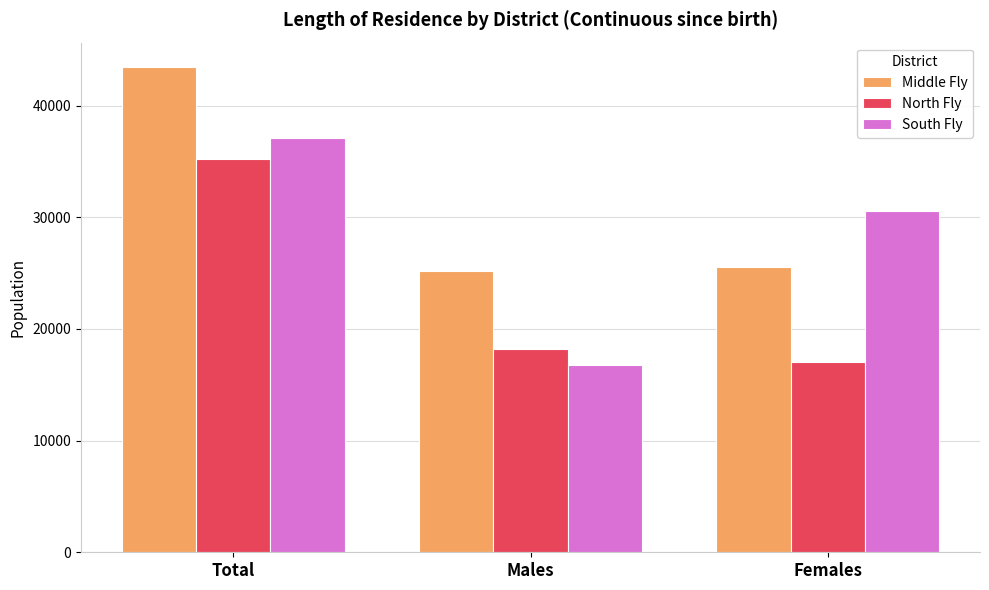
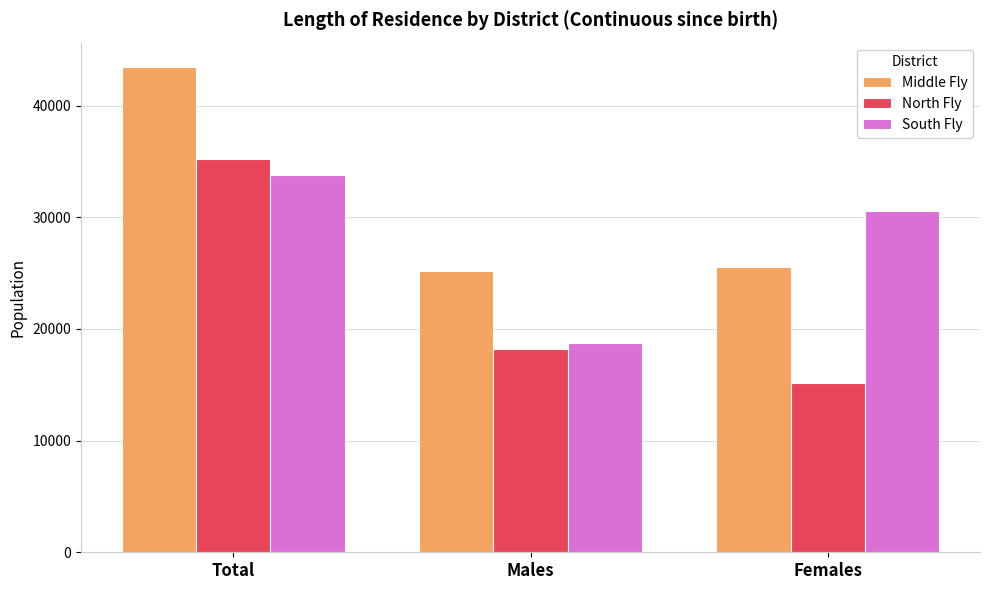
South Fly, Total: 37100 -> 33800
South Fly, Males: 16800 -> 18800
North Fly, Females: 17100 -> 15200
